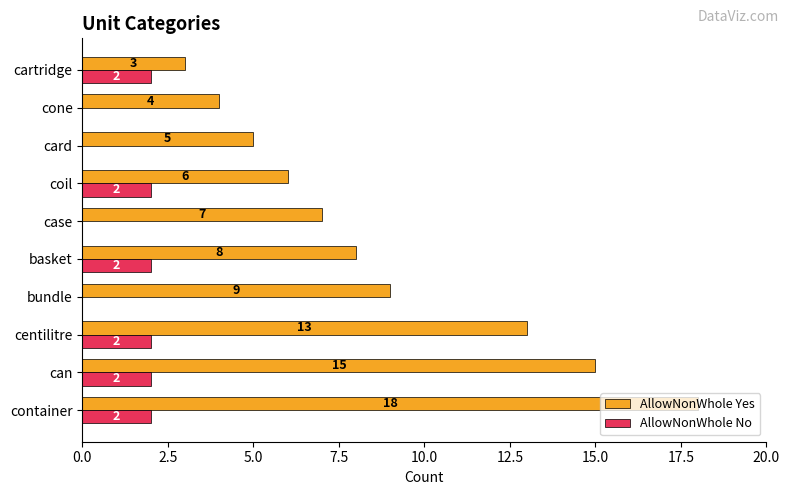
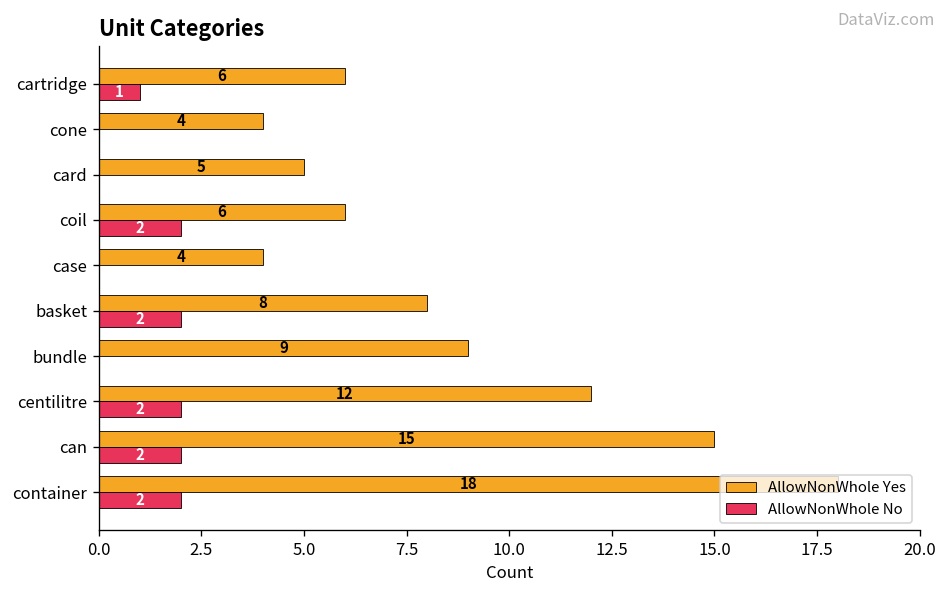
AllowNonWhole Yes, cartridge: 3 -> 6
AllowNonWhole No, cartridge: 2 -> 1
AllowNonWhole Yes, case: 7 -> 4
AllowNonWhole Yes, centilitre: 13 -> 12
